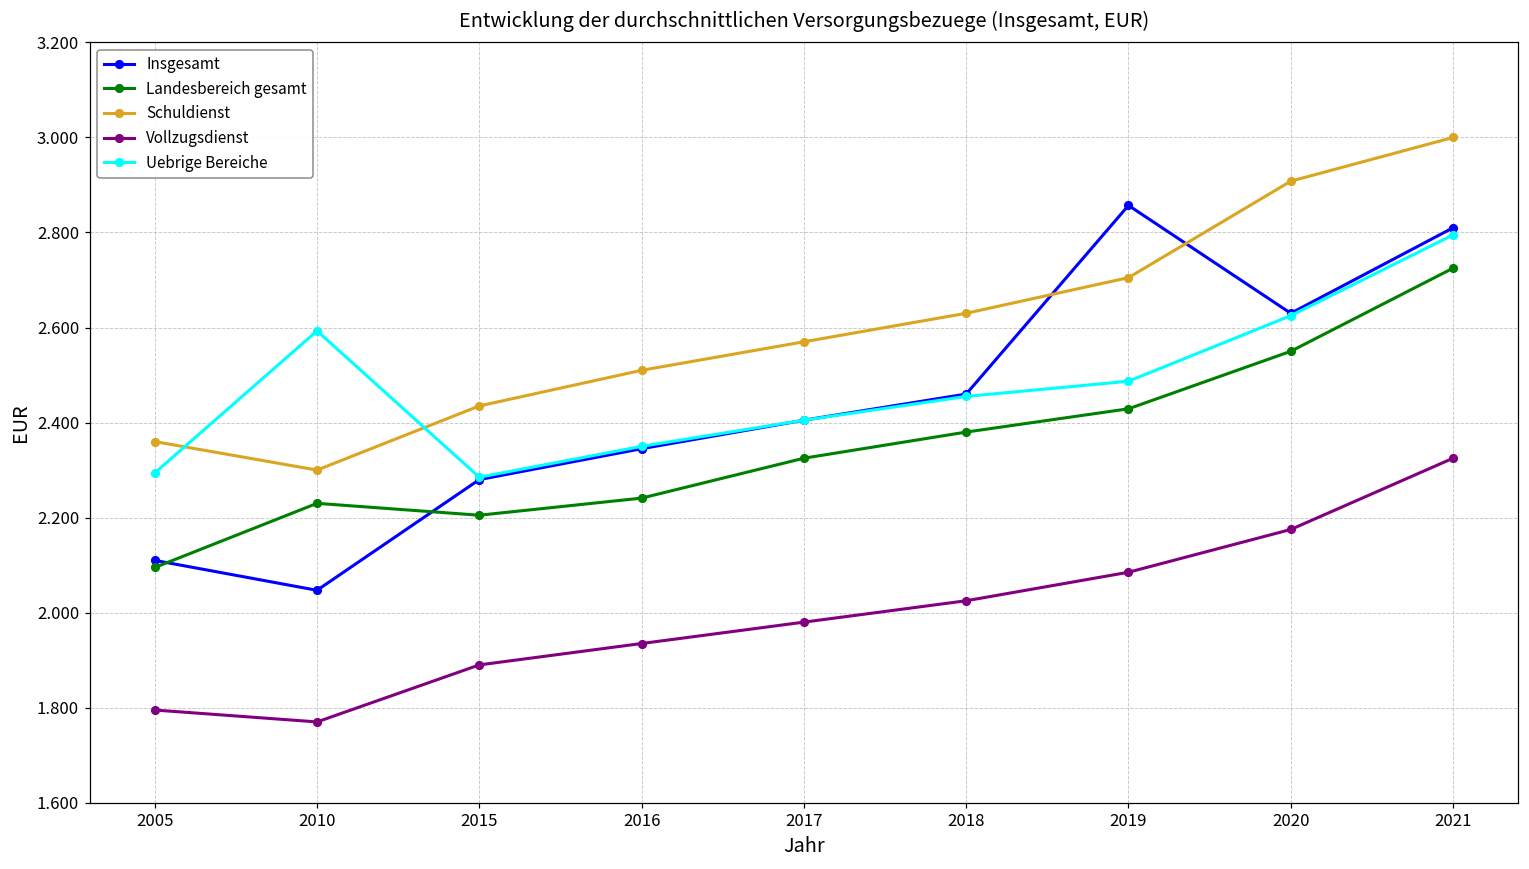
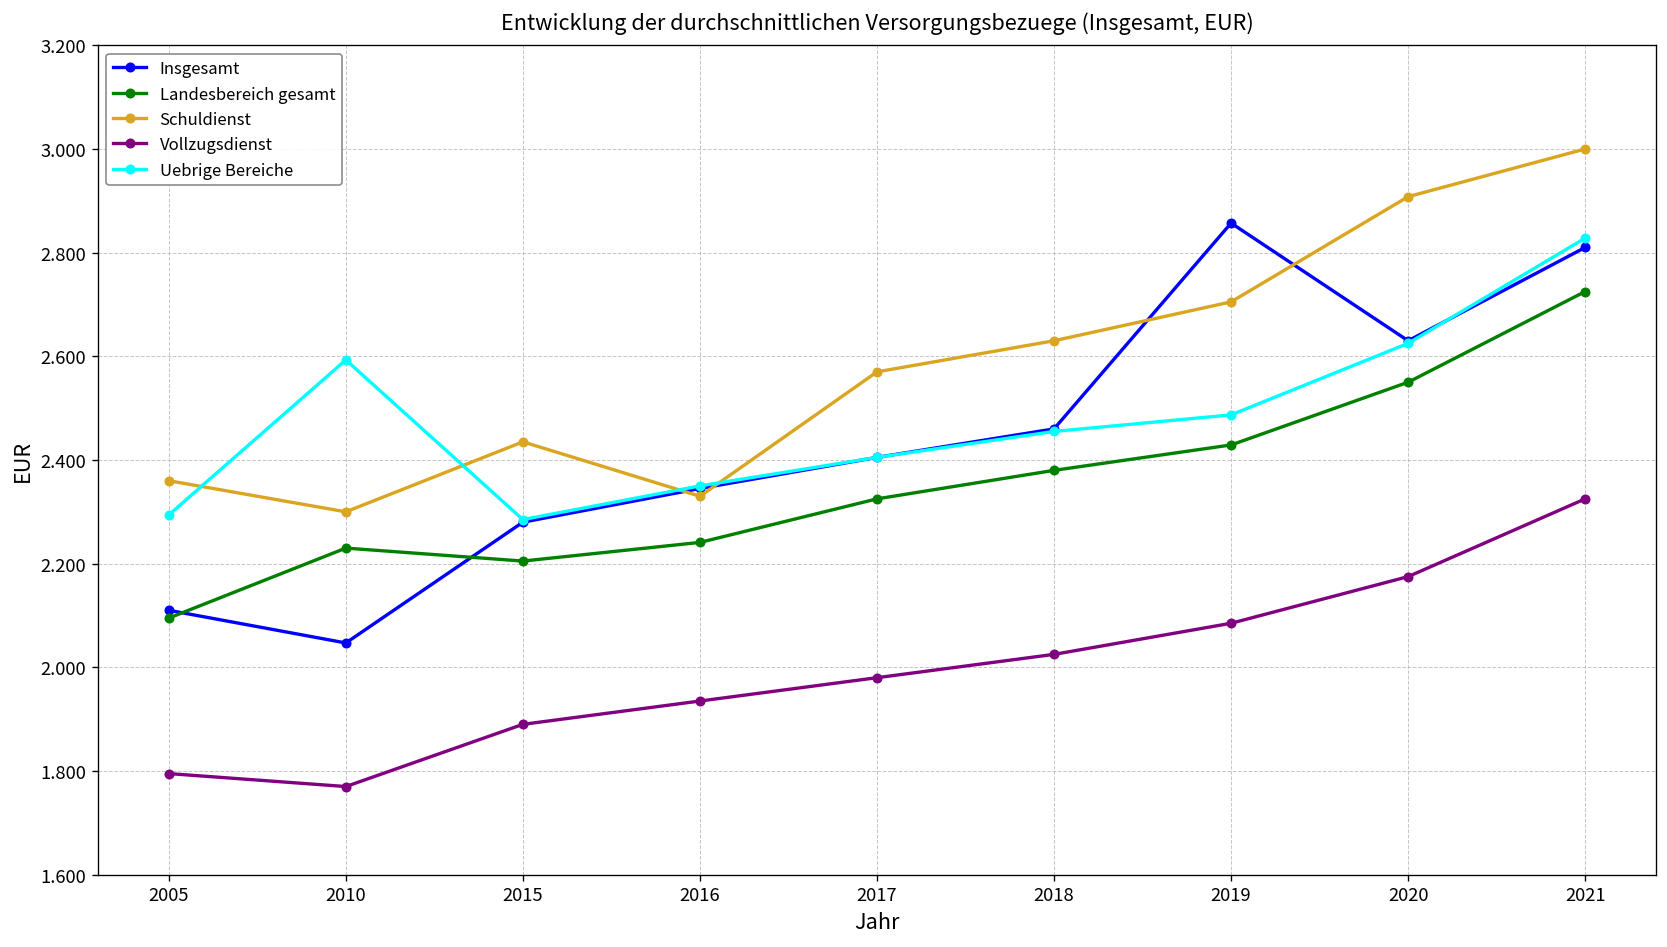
Schuldienst, 2016: 2.51 -> 2.33
Uebrige Bereiche, 2021: 2.80 -> 2.83
